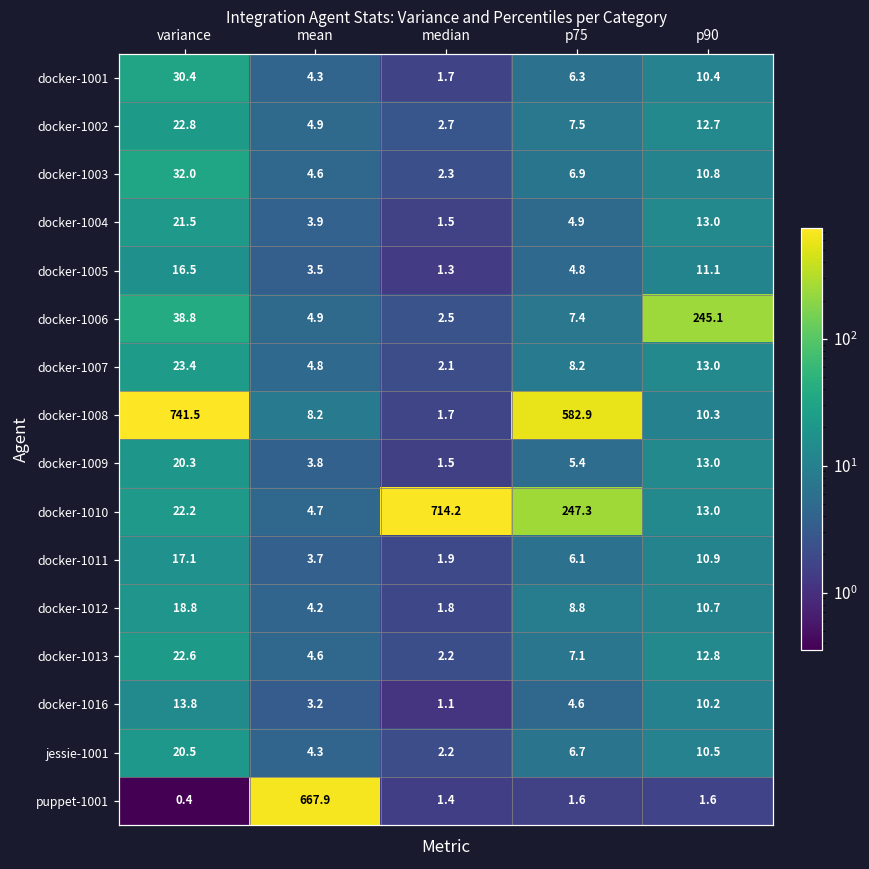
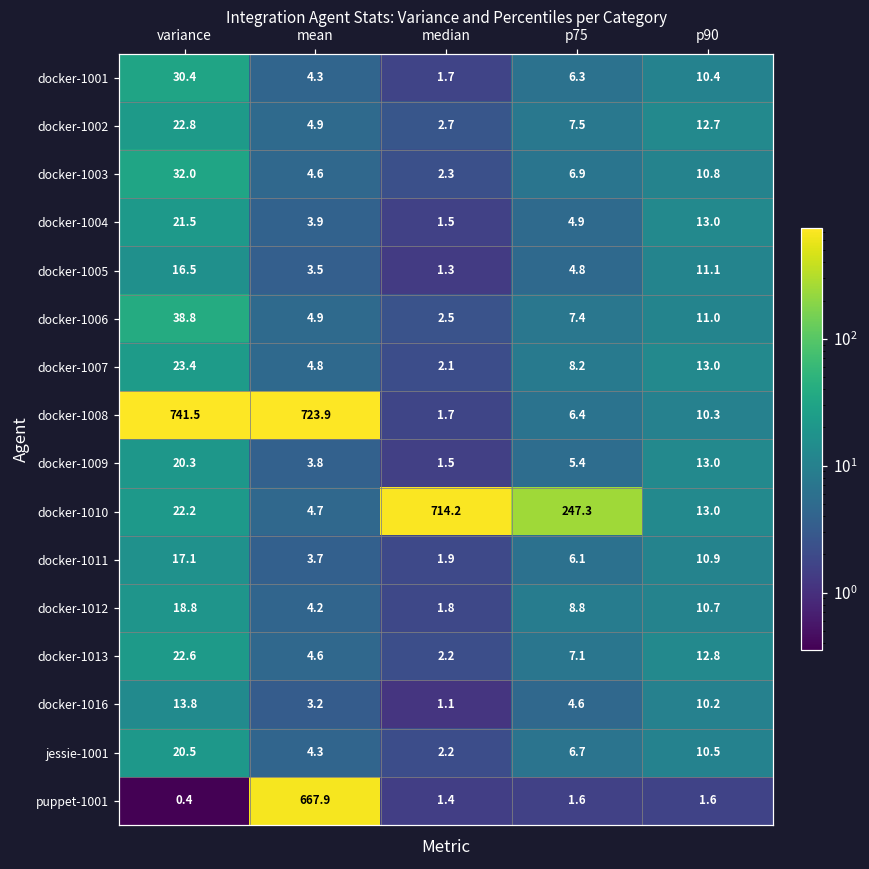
docker-1006, p90: 245.1 -> 11.0
docker-1008, mean: 8.2 -> 723.9
docker-1008, p75: 582.9 -> 6.4
